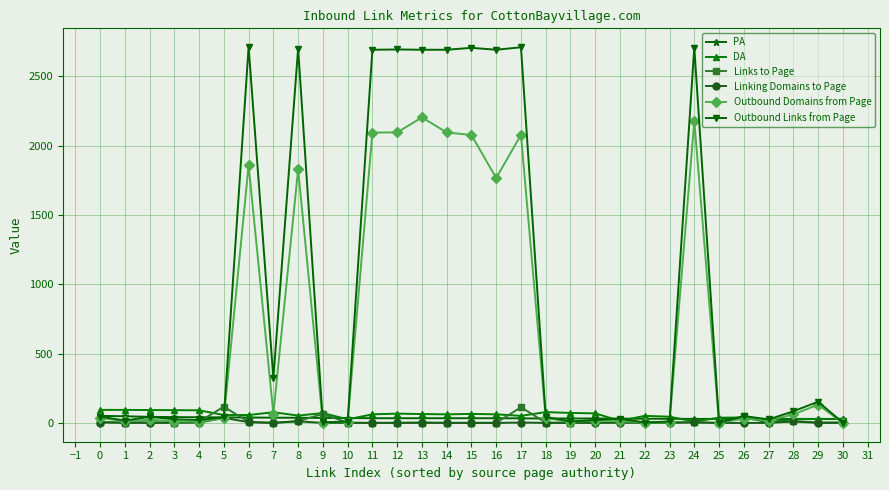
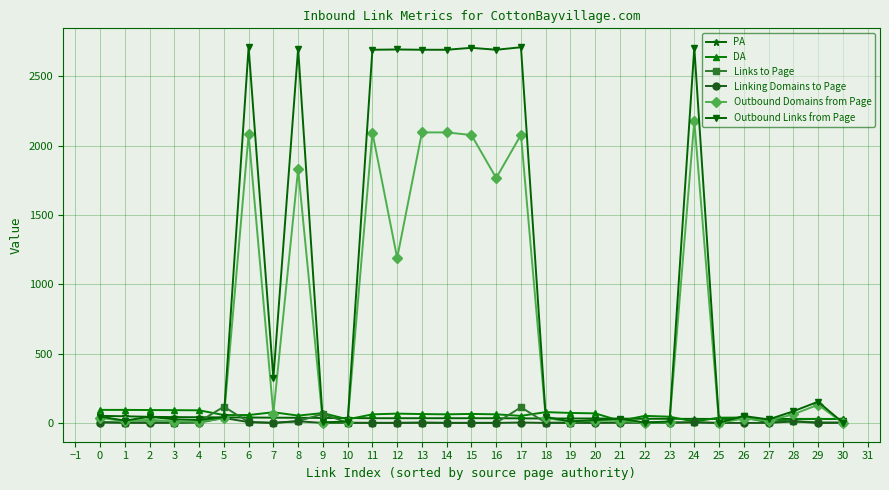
Outbound Domains from Page, 6: 1860 -> 2080
Outbound Domains from Page, 12: 2100 -> 1190
Outbound Domains from Page, 13: 2200 -> 2100
